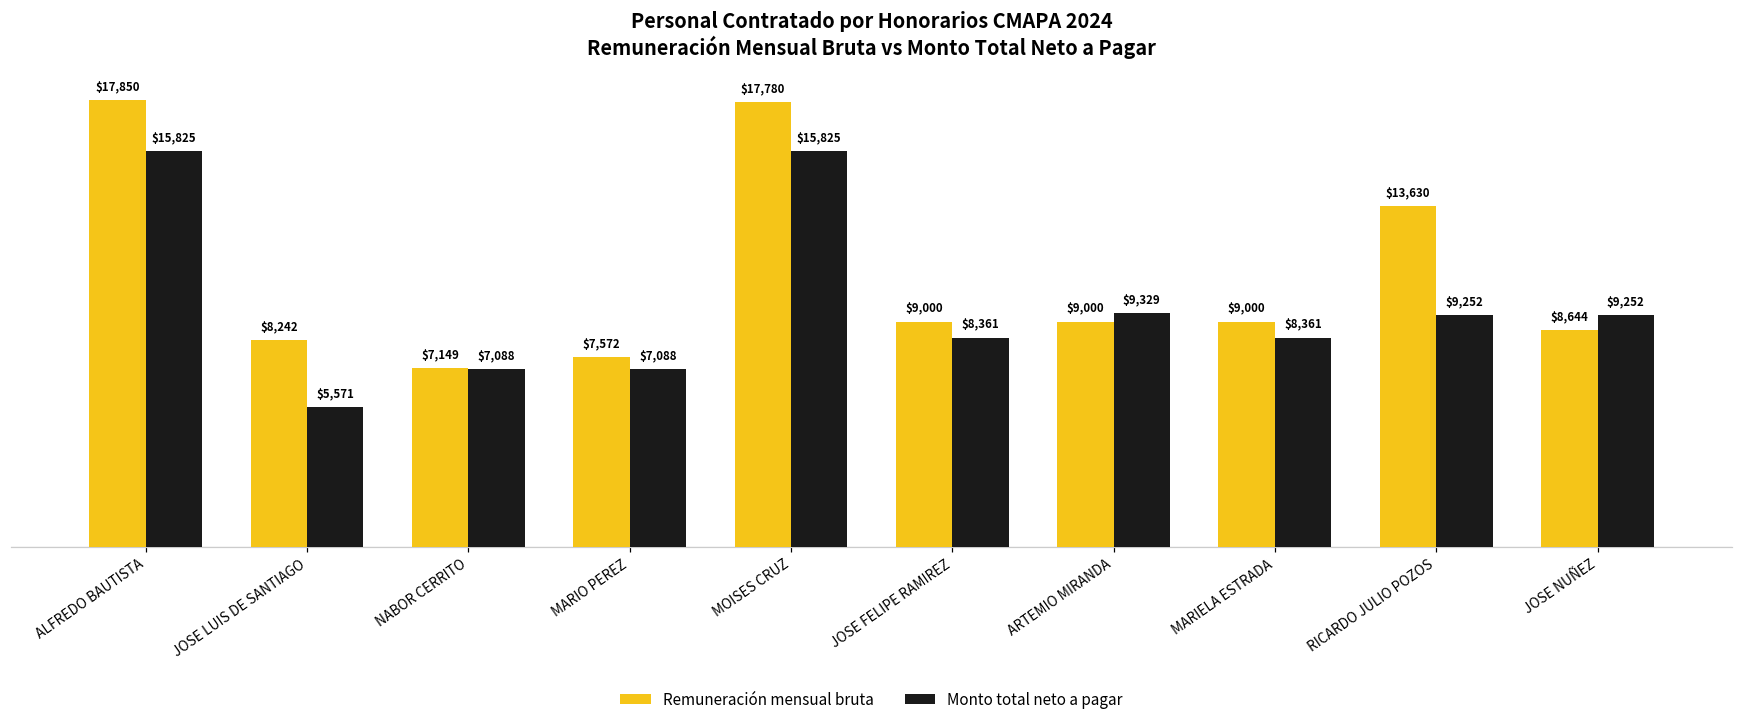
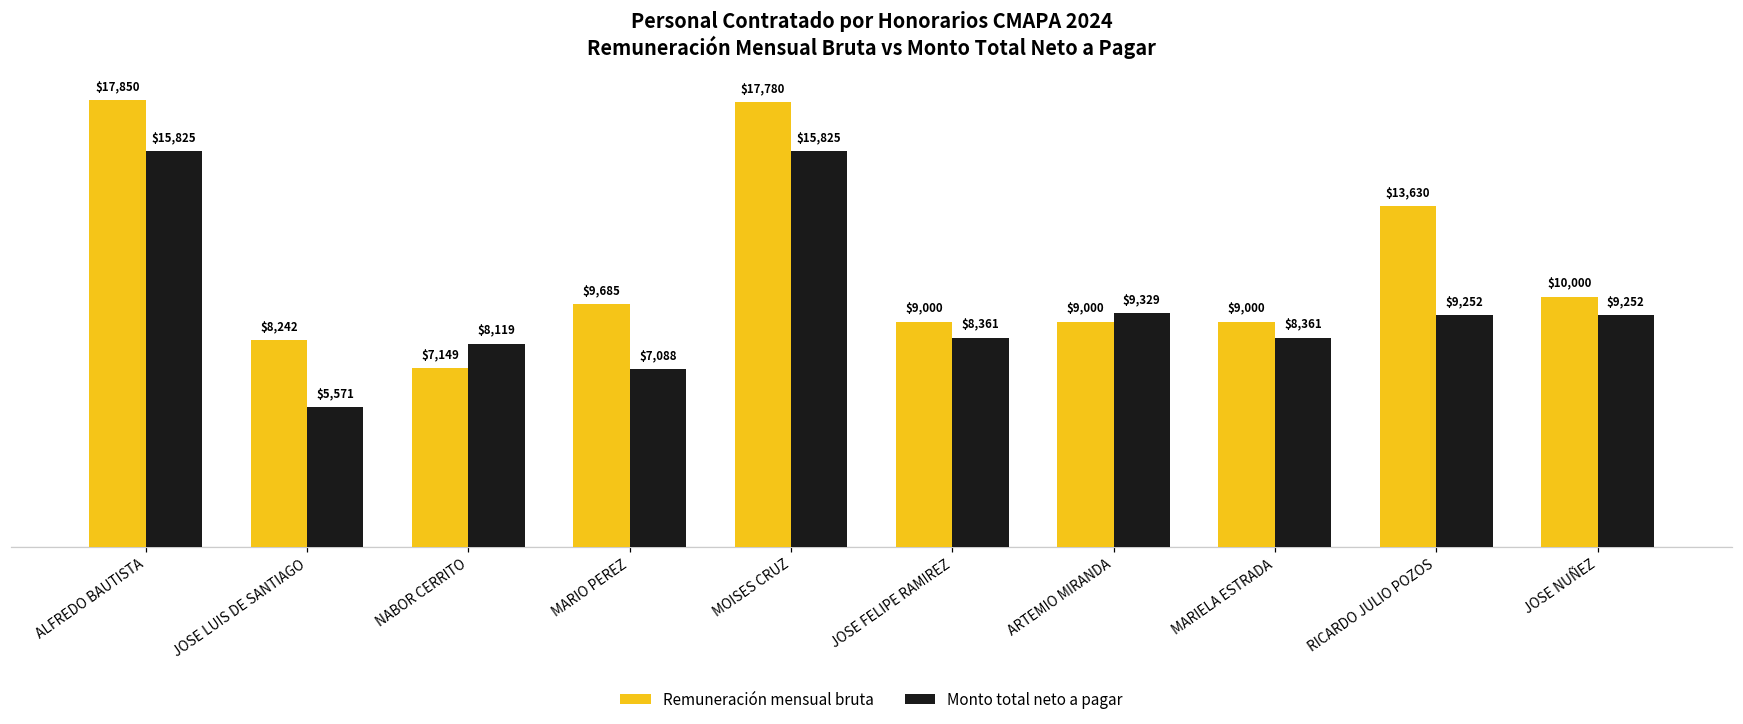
Monto total neto a pagar, NABOR CERRITO: $7,088 -> $8,119
Remuneración mensual bruta, MARIO PEREZ: $7,572 -> $9,685
Remuneración mensual bruta, JOSE NUÑEZ: $8,644 -> $10,000
